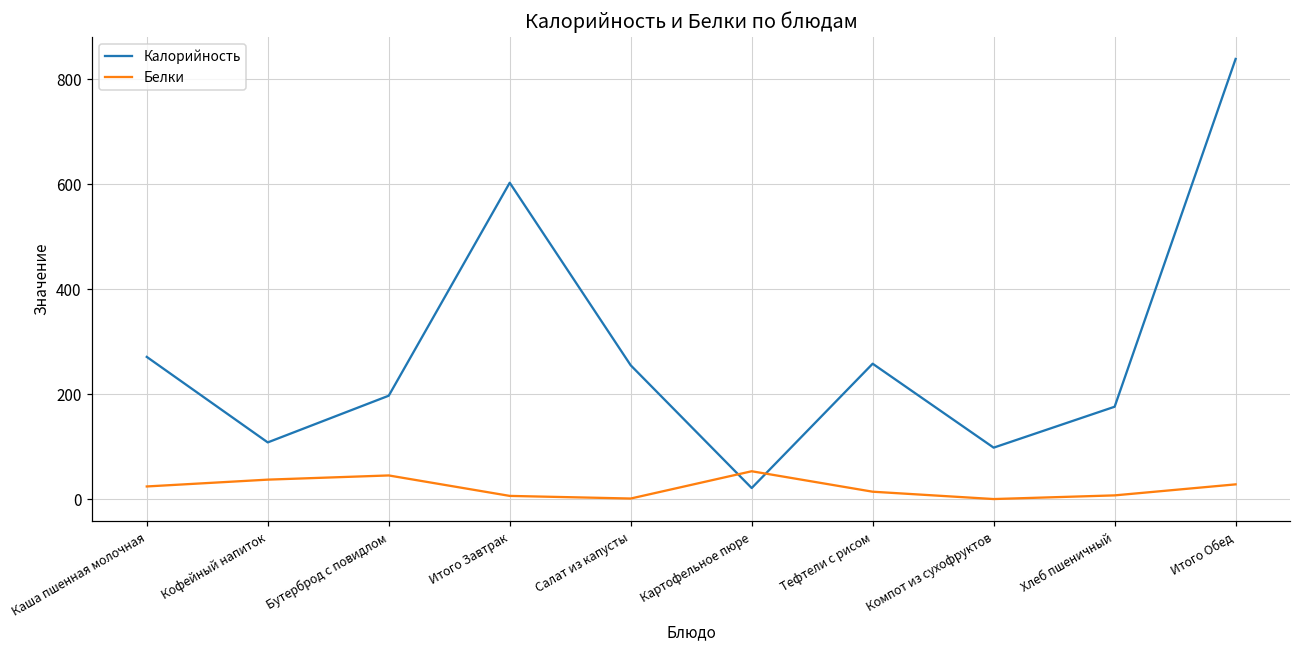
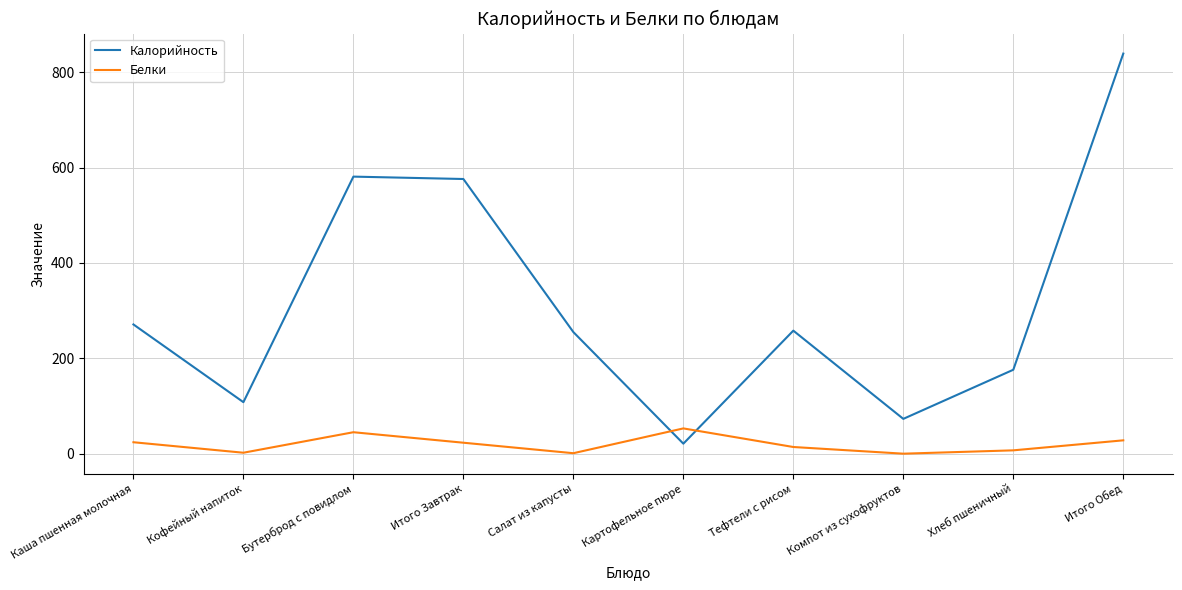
Белки, Кофейный напиток: 40 -> 0
Калорийность, Бутерброд с повидлом: 200 -> 580
Калорийность, Итого Завтрак: 600 -> 580
Белки, Итого Завтрак: 10 -> 20
Калорийность, Компот из сухофруктов: 100 -> 70
